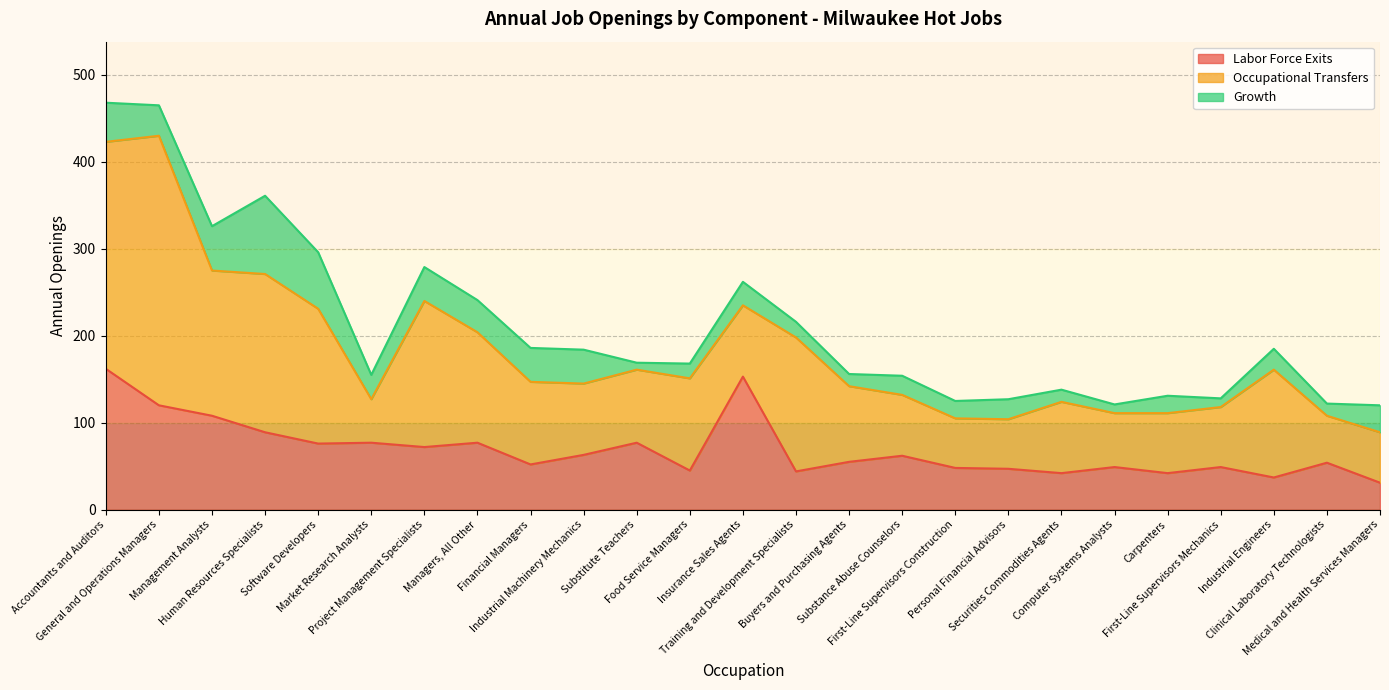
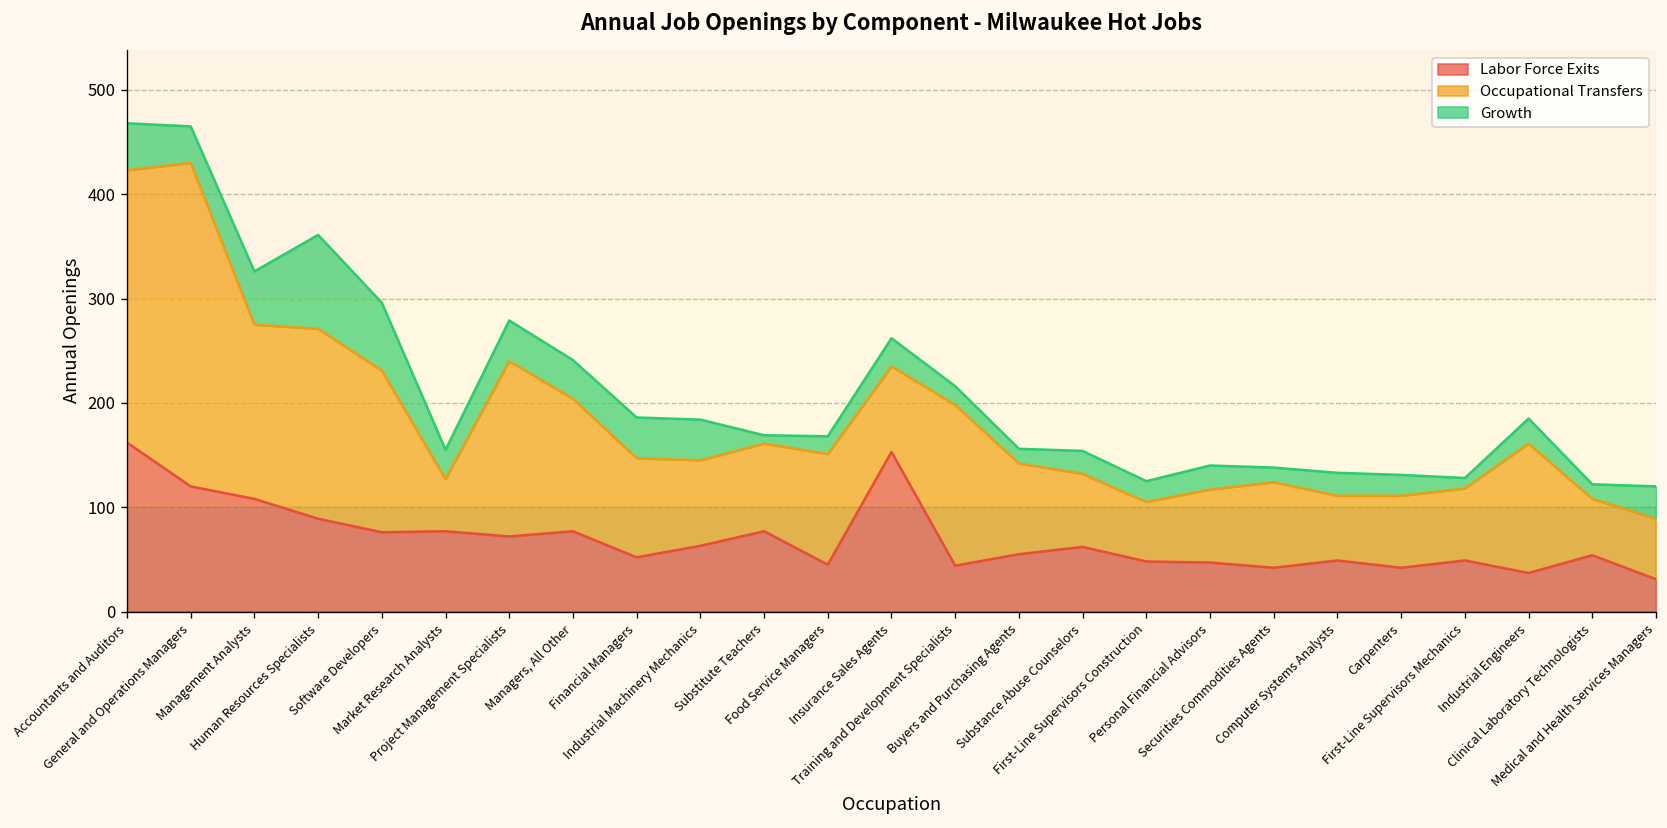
Occupational Transfers, Personal Financial Advisors: 60 -> 70
Growth, Computer Systems Analysts: 10 -> 20
